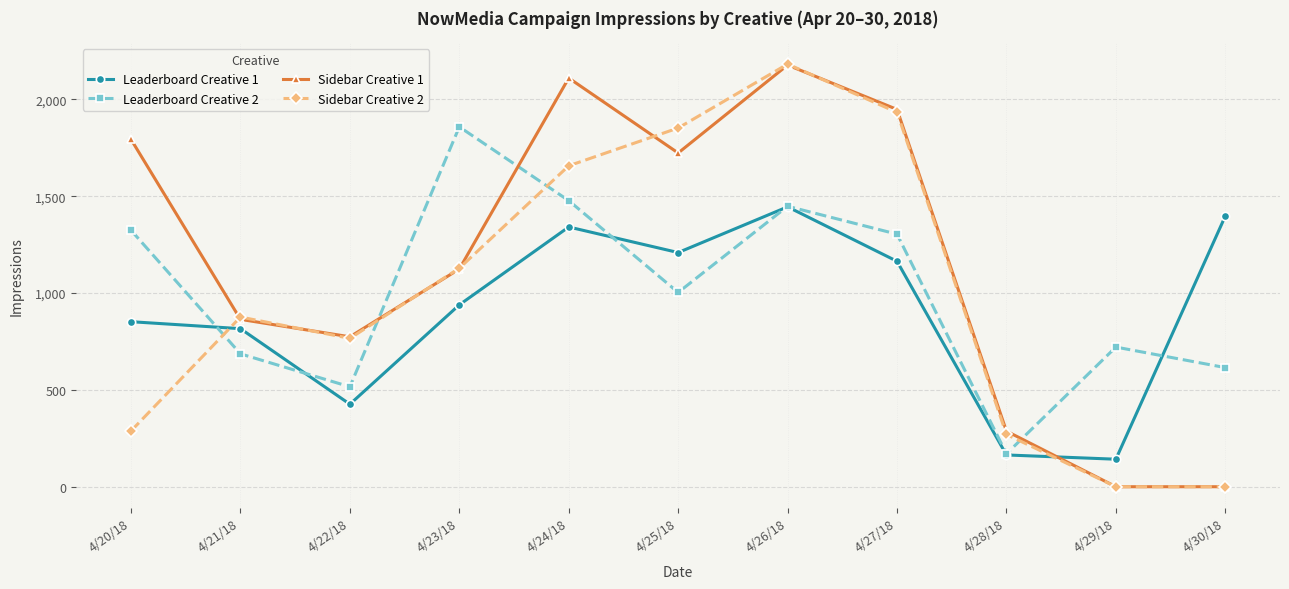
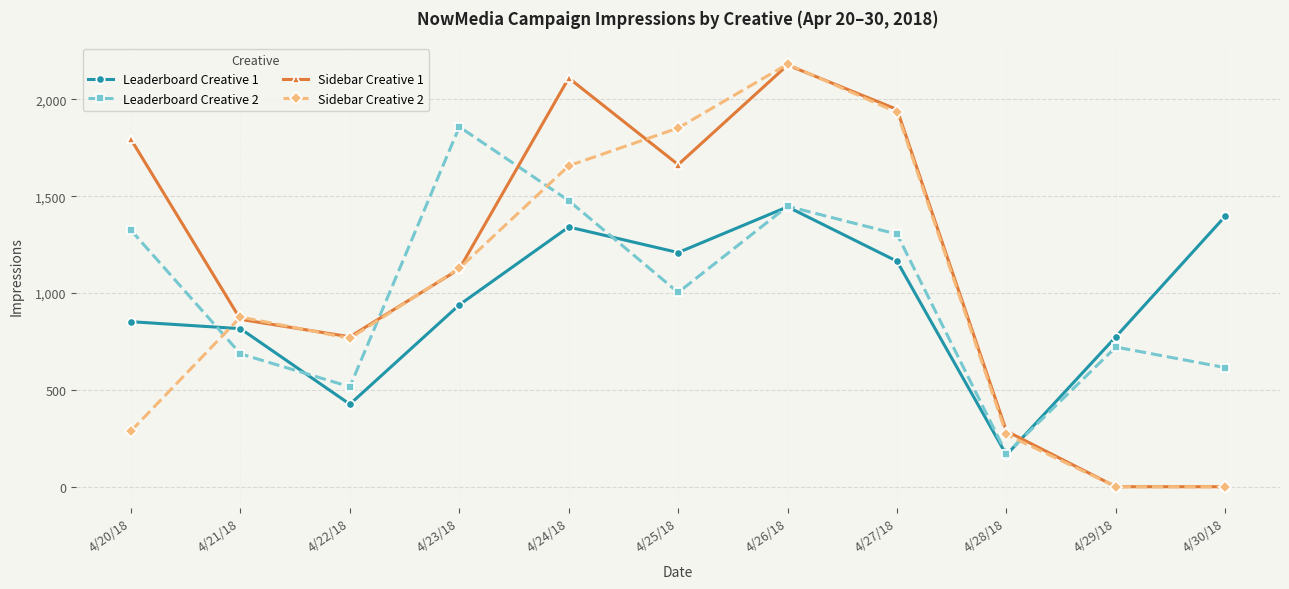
Sidebar Creative 1, 4/25/18: 1,720 -> 1,660
Leaderboard Creative 1, 4/29/18: 140 -> 770
